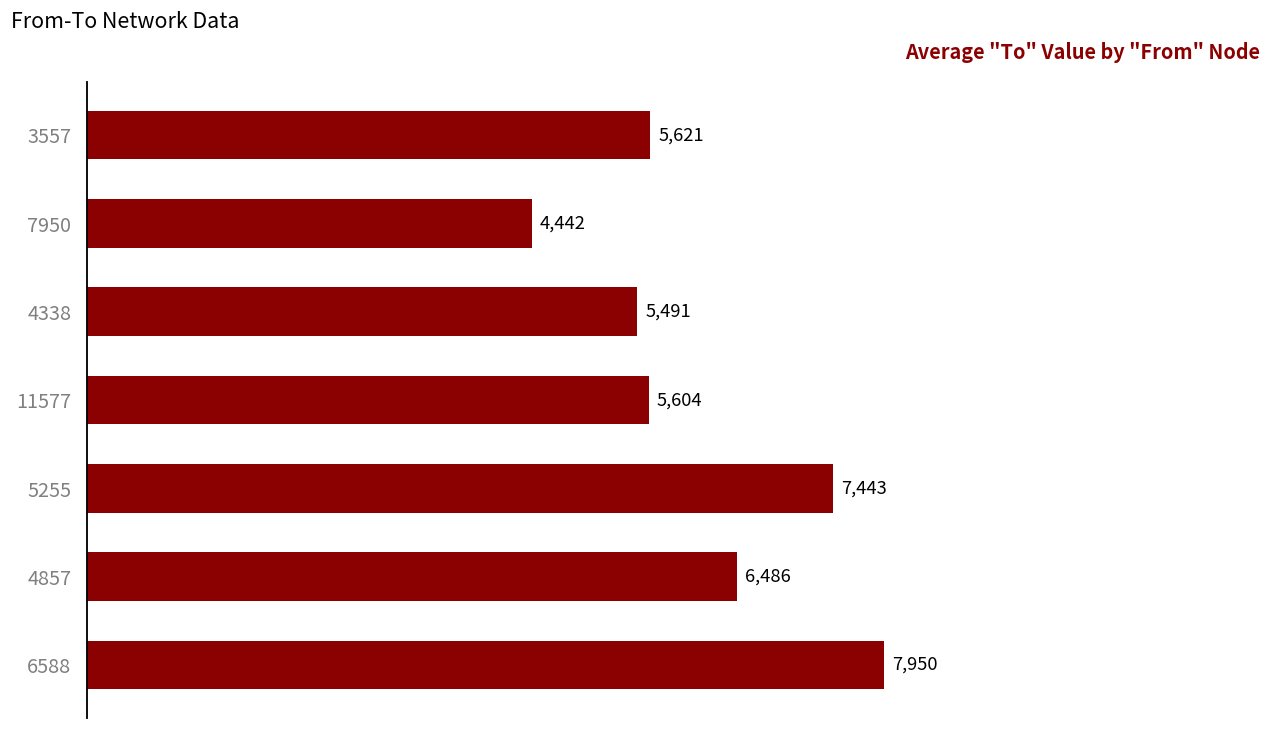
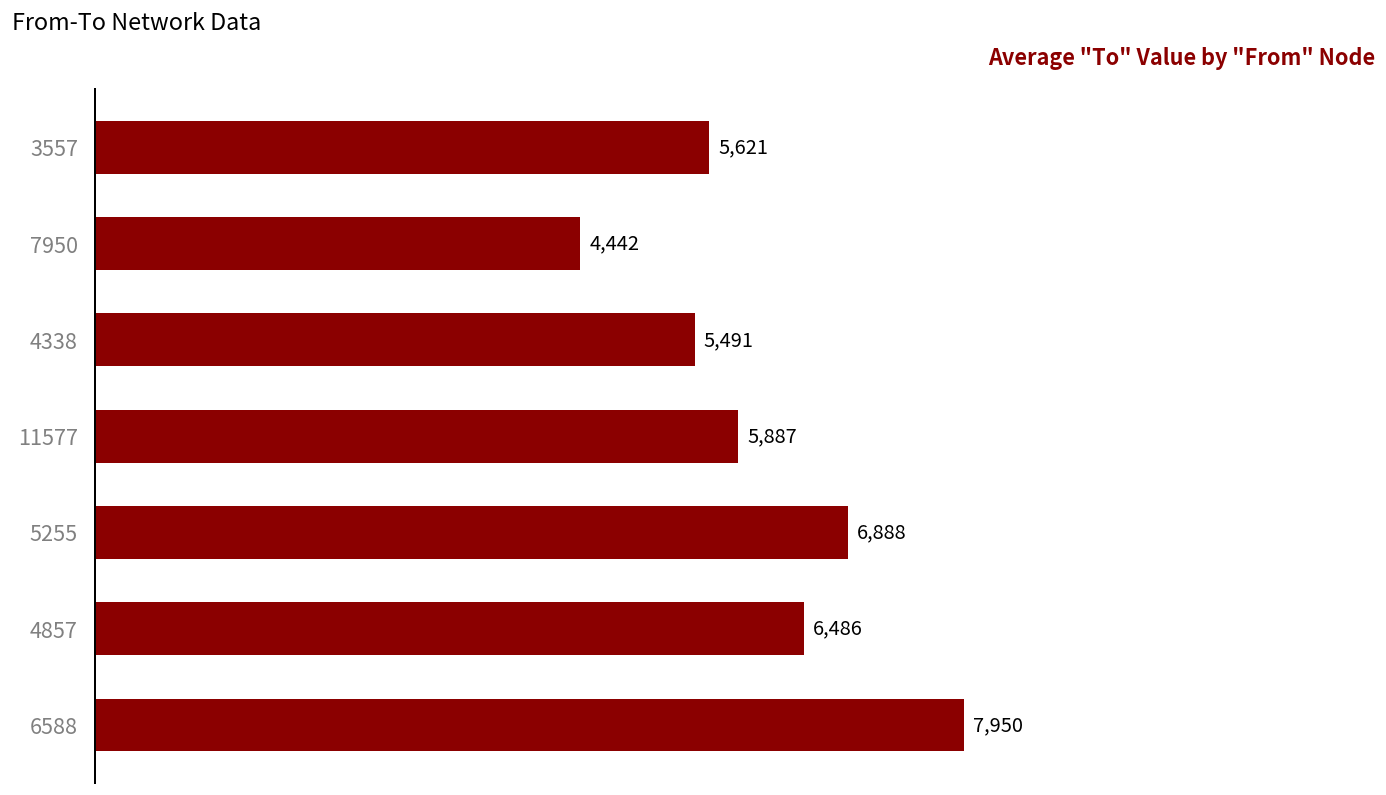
11577: 5,604 -> 5,887
5255: 7,443 -> 6,888
